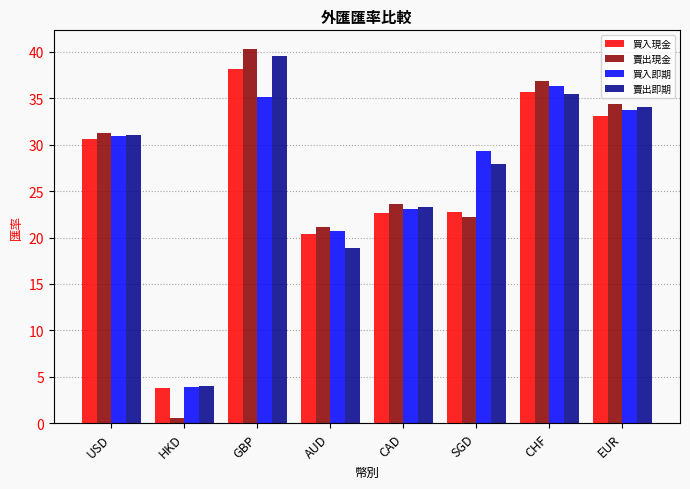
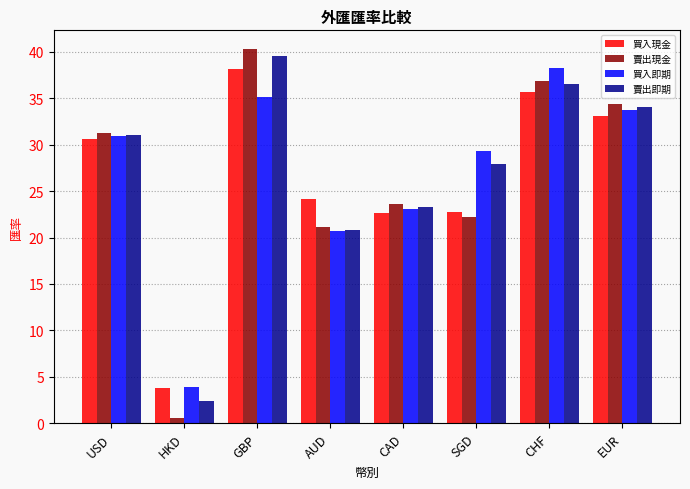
賣出即期, HKD: 4 -> 2
買入現金, AUD: 20 -> 24
賣出即期, AUD: 19 -> 21
買入即期, CHF: 36 -> 38
賣出即期, CHF: 35 -> 37
